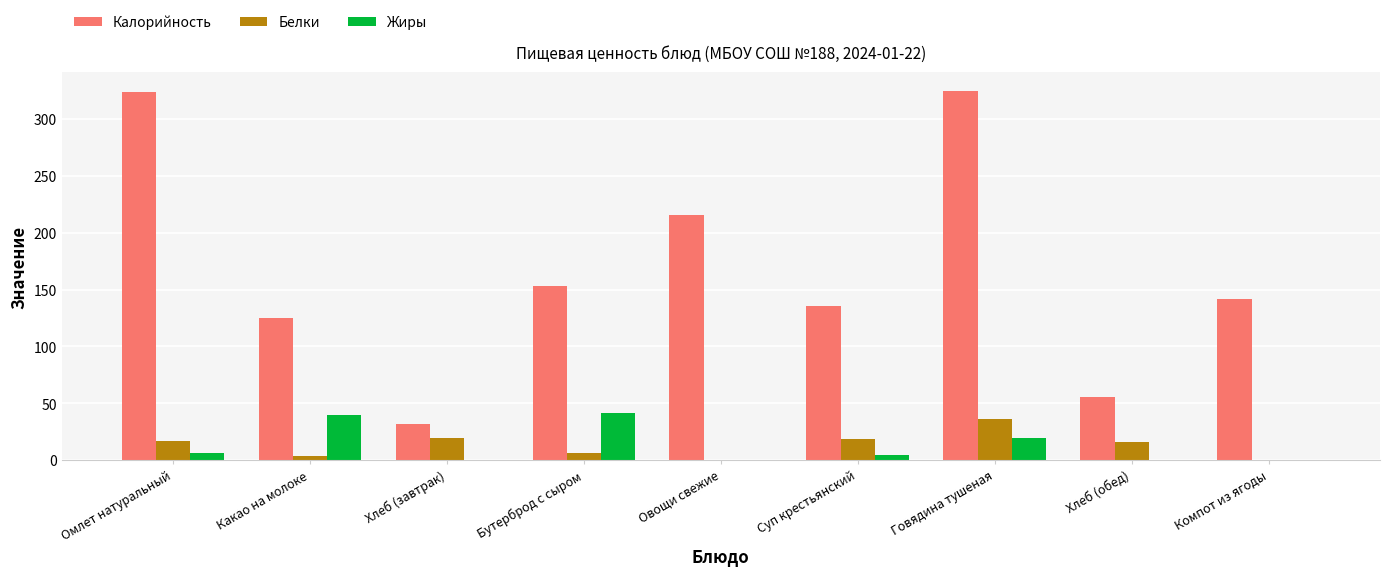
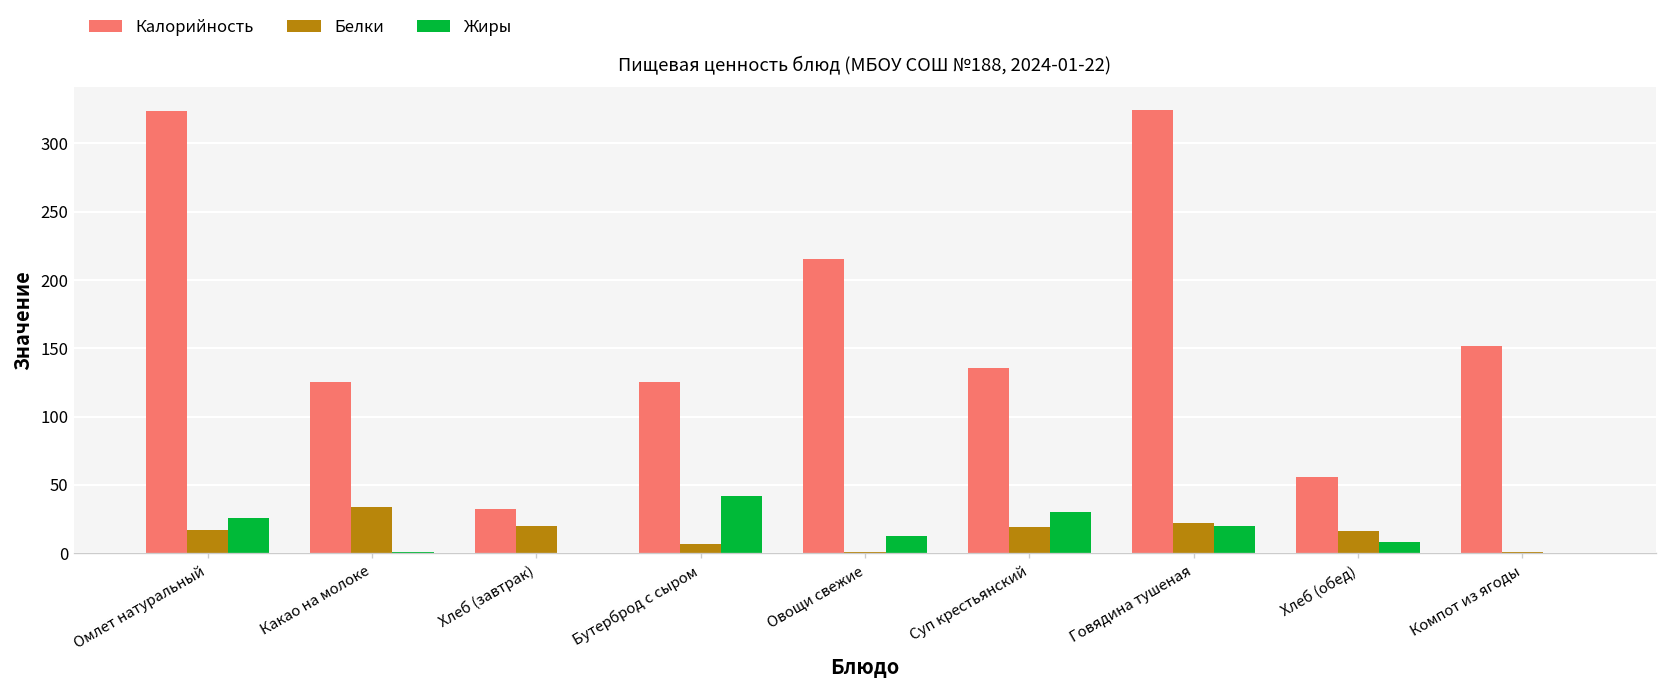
Жиры, Омлет натуральный: 6 -> 26
Белки, Какао на молоке: 4 -> 34
Жиры, Какао на молоке: 39 -> 1
Калорийность, Бутерброд с сыром: 153 -> 126
Жиры, Овощи свежие: 0 -> 12
Жиры, Суп крестьянский: 5 -> 30
Белки, Говядина тушеная: 36 -> 22
Жиры, Хлеб (обед): 0 -> 8
Калорийность, Компот из ягоды: 142 -> 152
